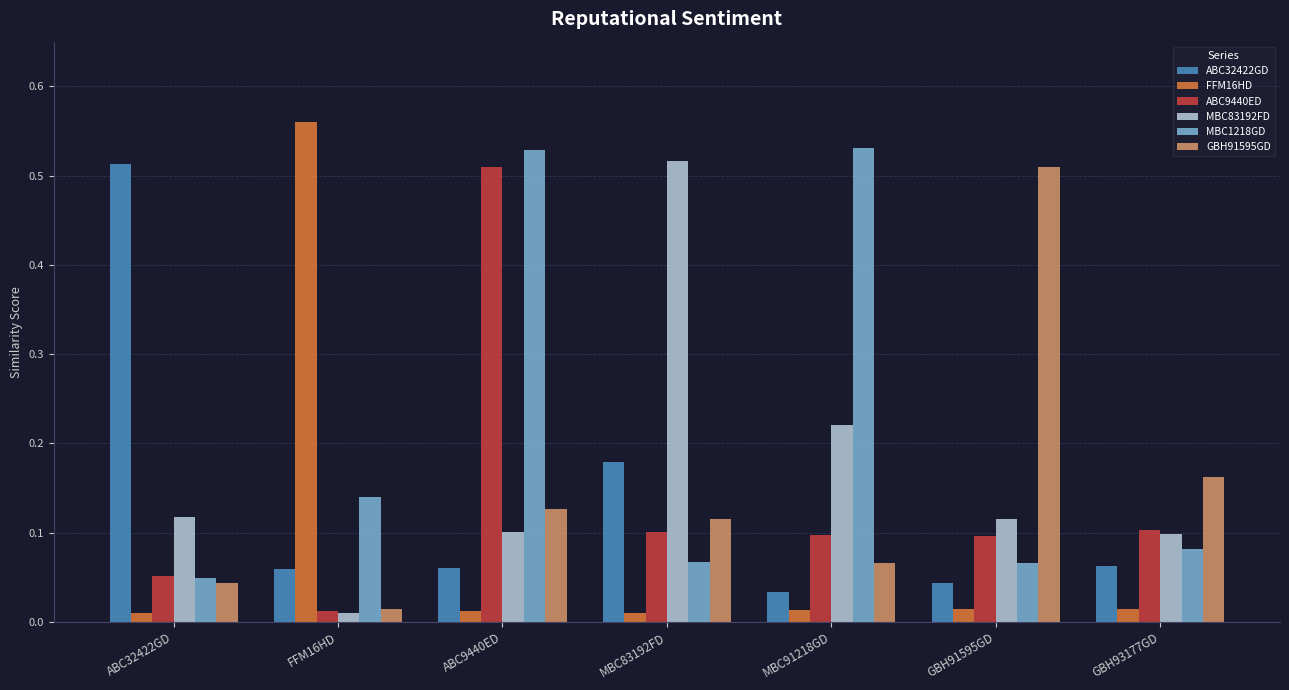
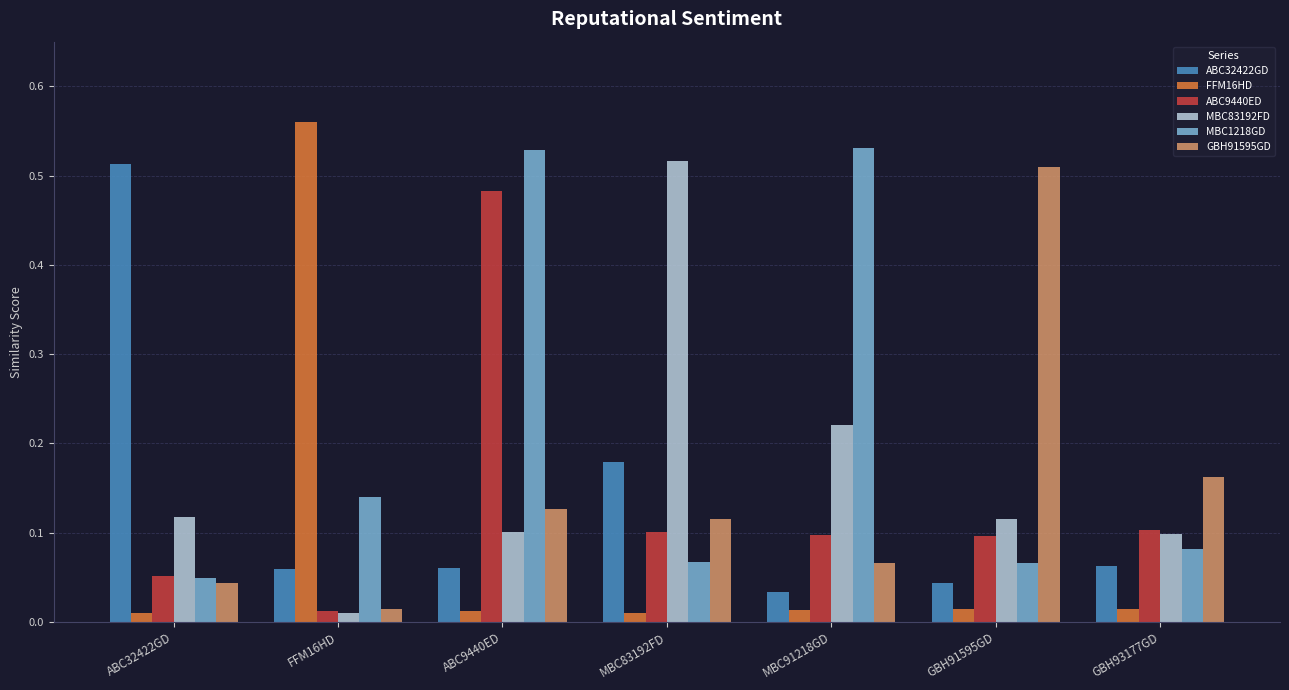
ABC9440ED, ABC9440ED: 0.51 -> 0.48
